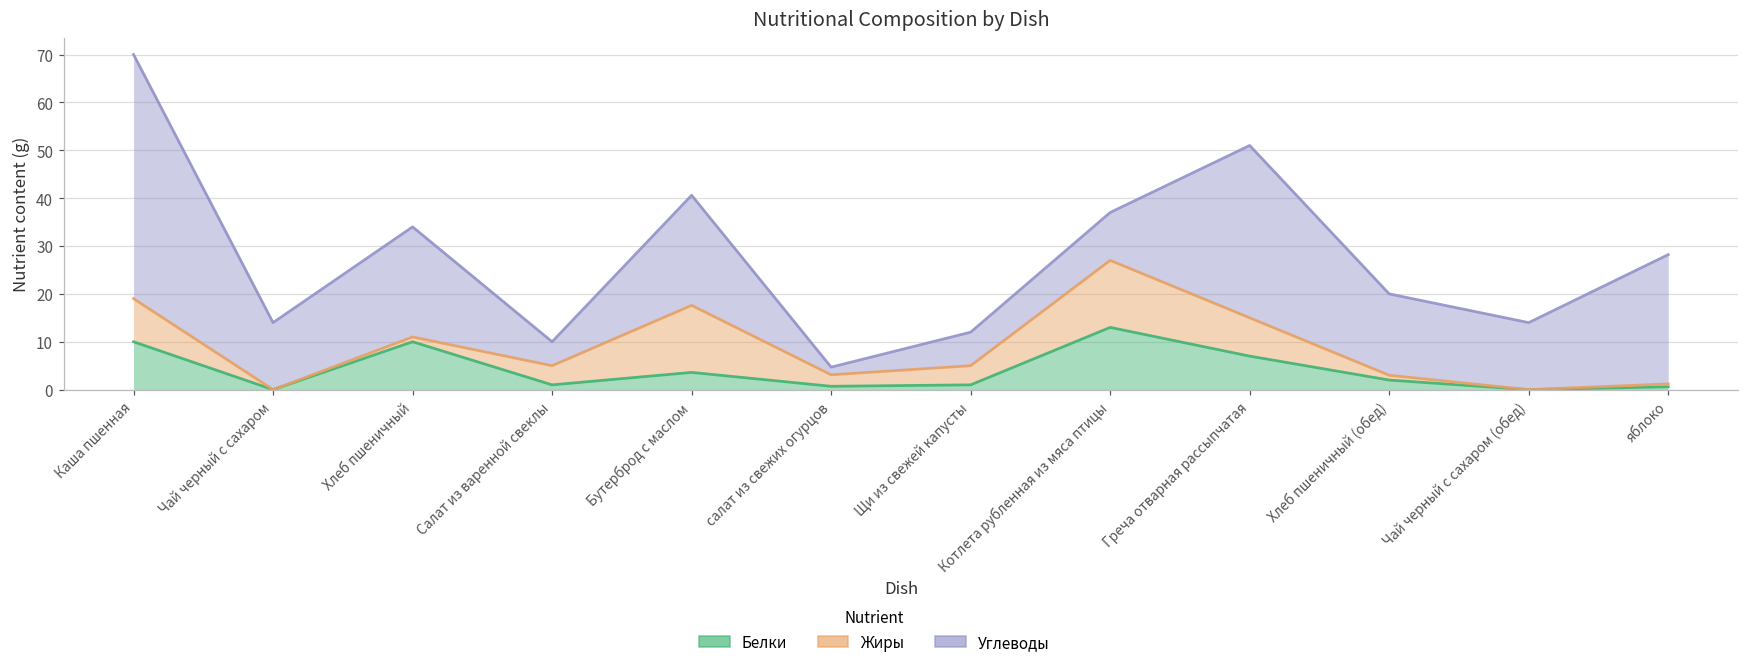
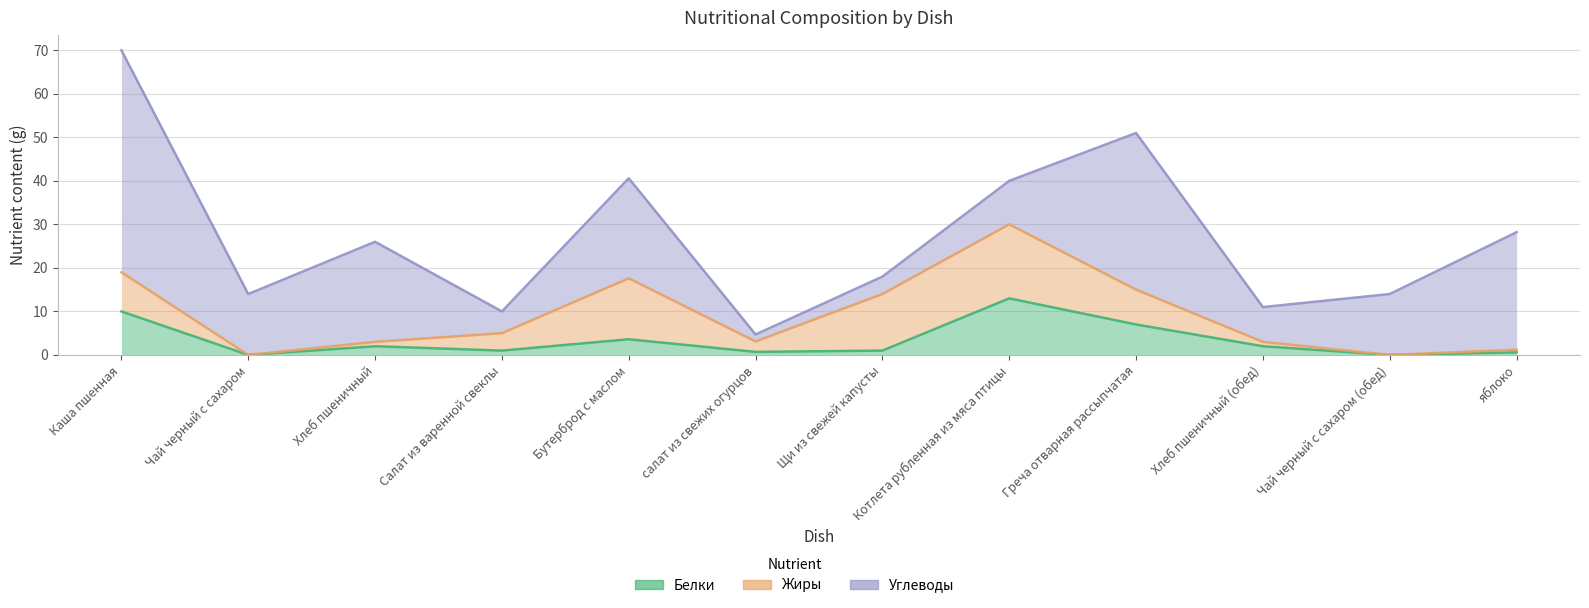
Белки, Хлеб пшеничный: 10 -> 2
Жиры, Щи из свежей капусты: 4 -> 13
Углеводы, Щи из свежей капусты: 7 -> 4
Жиры, Котлета рубленная из мяса птицы: 14 -> 17
Углеводы, Хлеб пшеничный (обед): 17 -> 8
